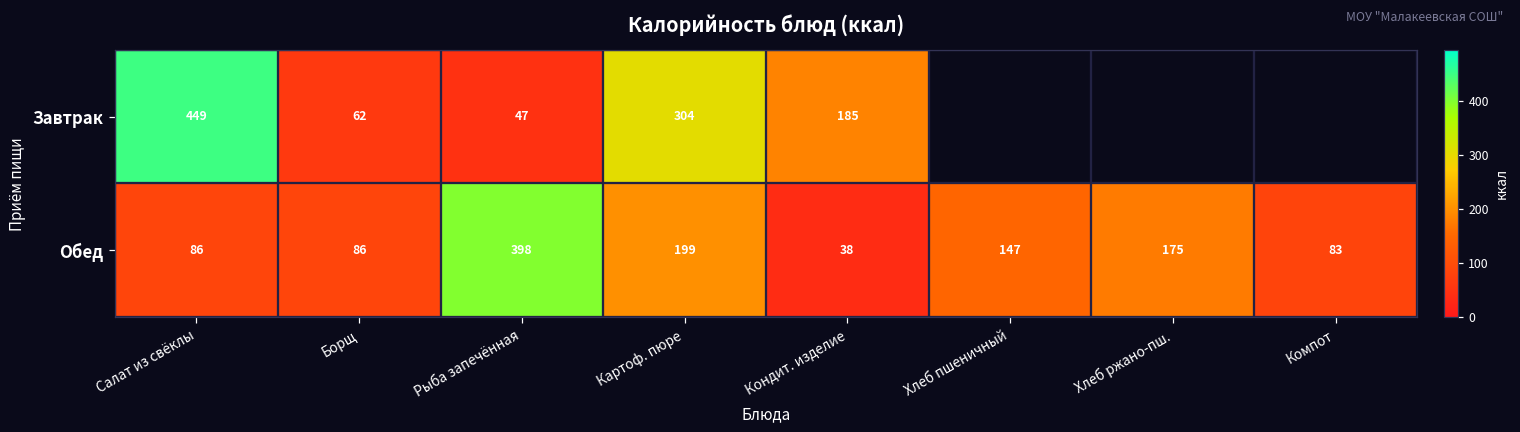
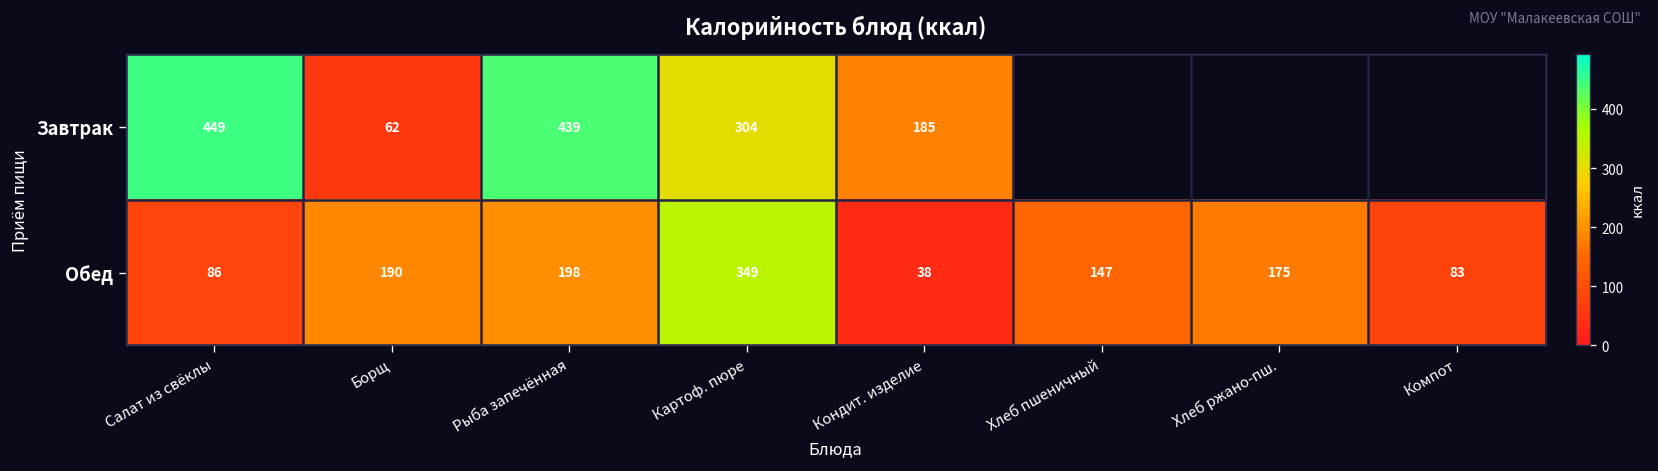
Завтрак, Рыба запечённая: 47 -> 439
Обед, Борщ: 86 -> 190
Обед, Рыба запечённая: 398 -> 198
Обед, Картоф. пюре: 199 -> 349
